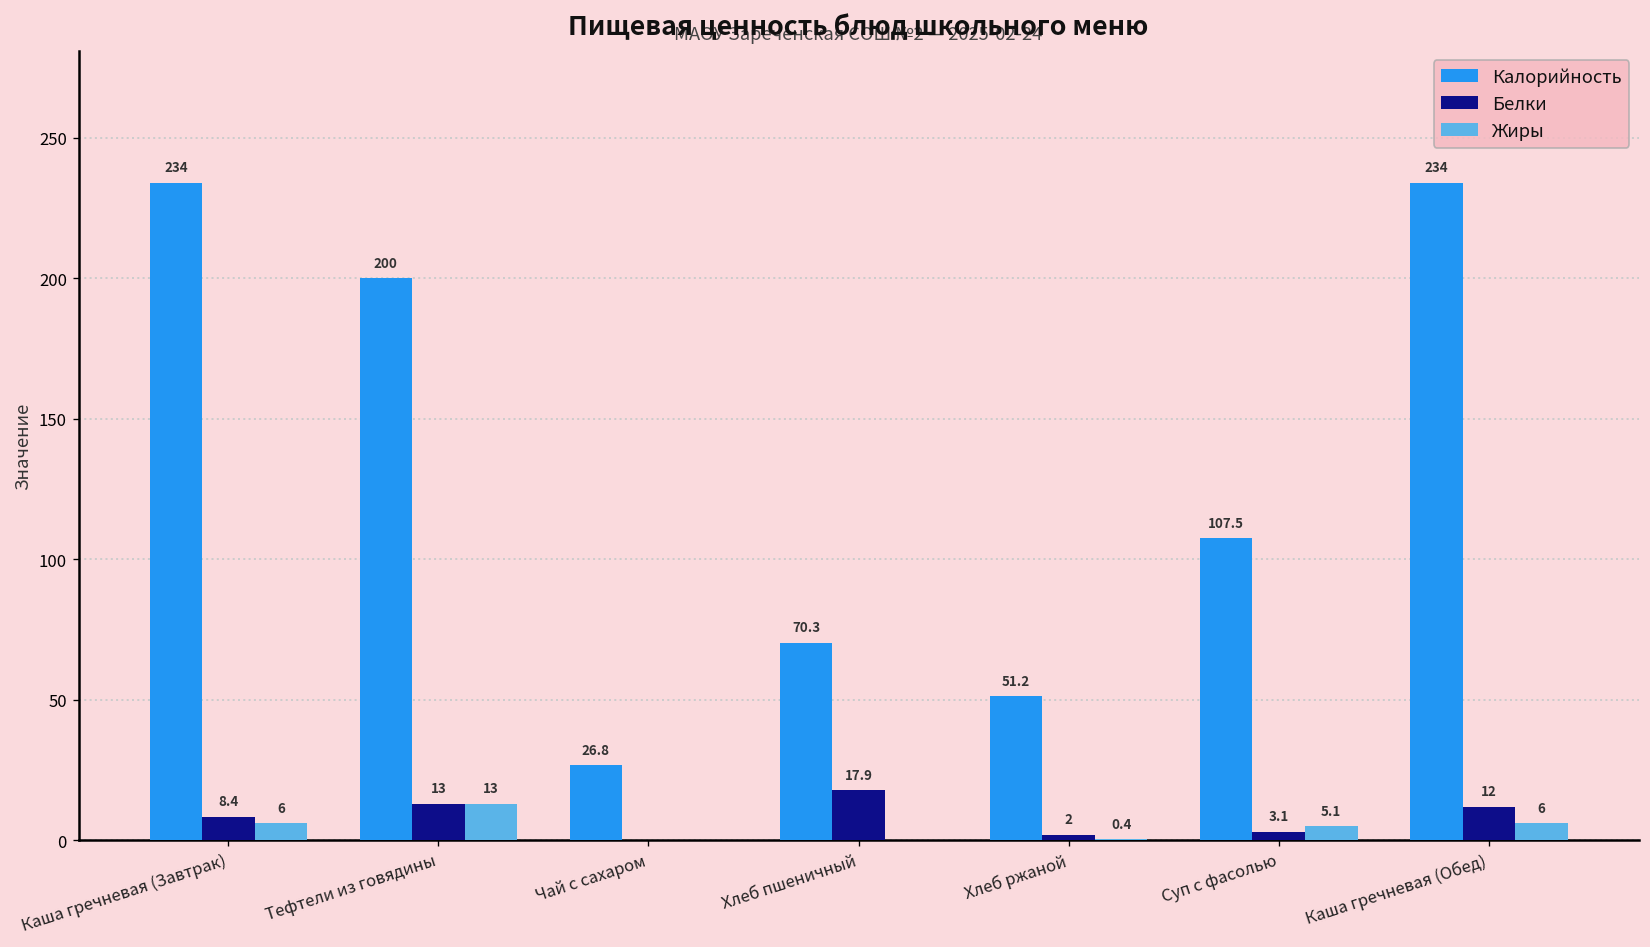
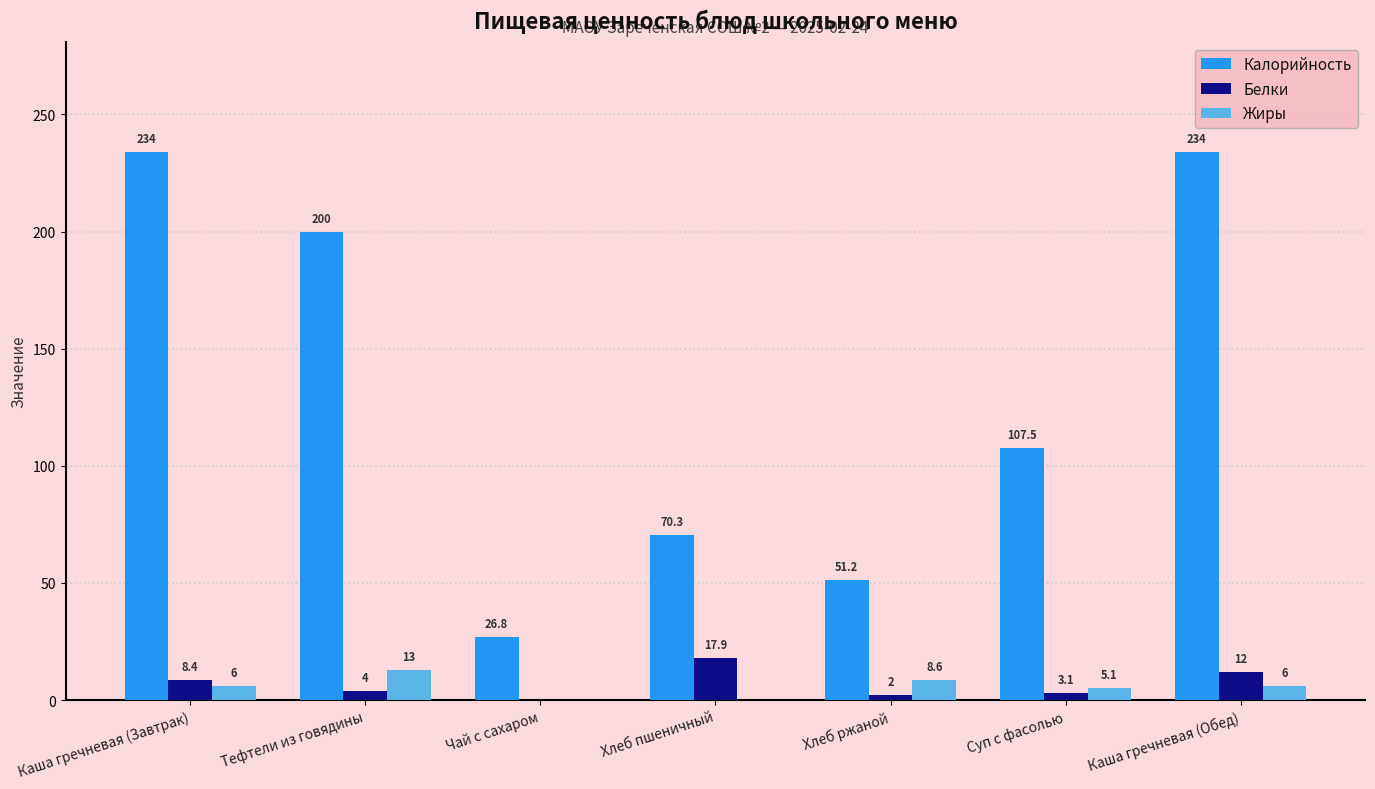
Белки, Тефтели из говядины: 13 -> 4
Жиры, Хлеб ржаной: 0.4 -> 8.6
